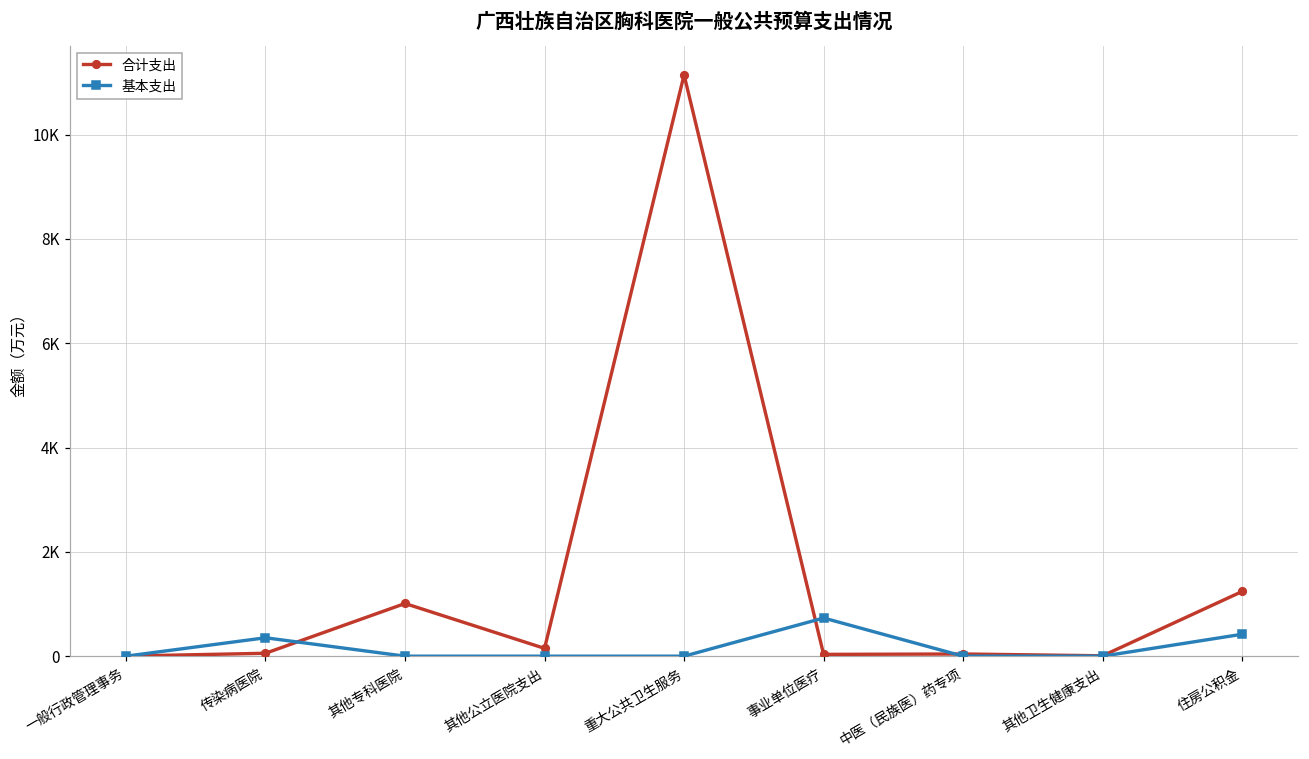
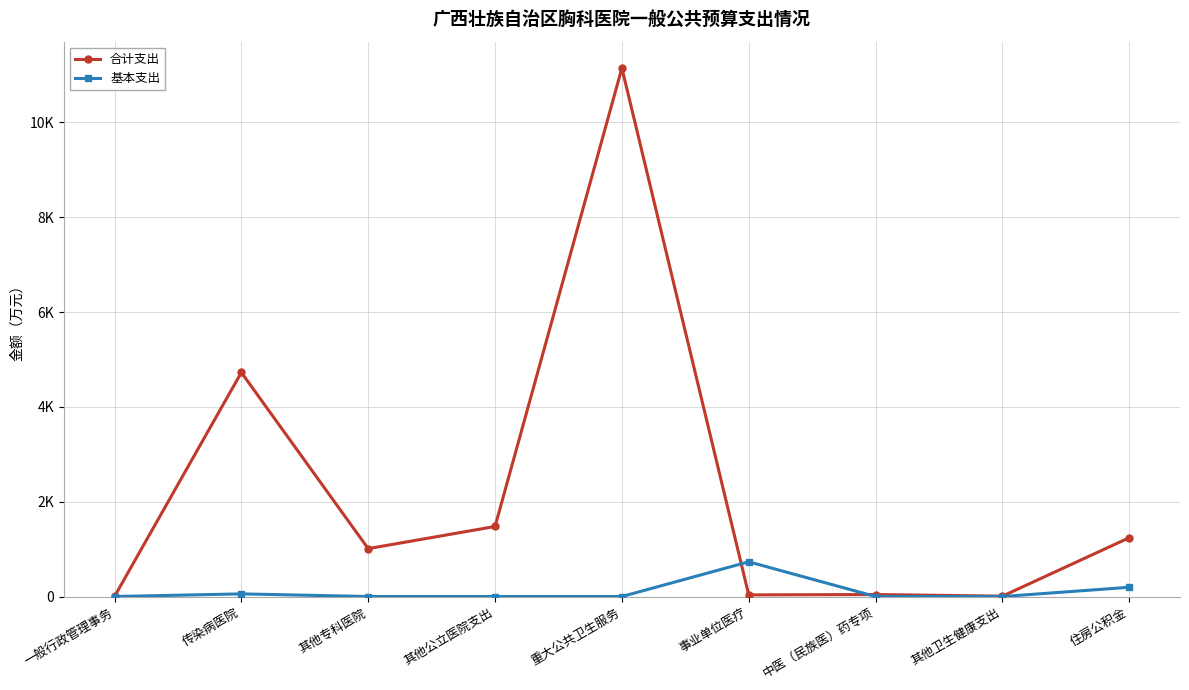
合计支出, 传染病医院: 100 -> 4700
基本支出, 传染病医院: 400 -> 100
合计支出, 其他公立医院支出: 100 -> 1500
基本支出, 住房公积金: 400 -> 200
